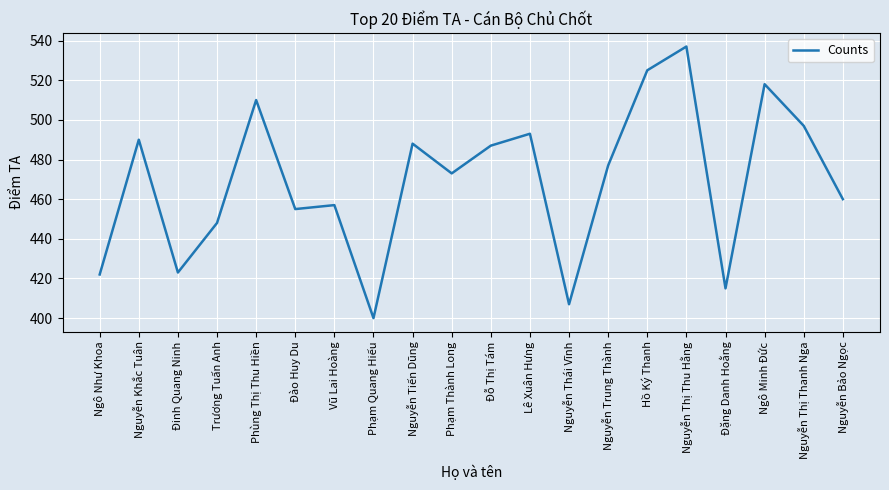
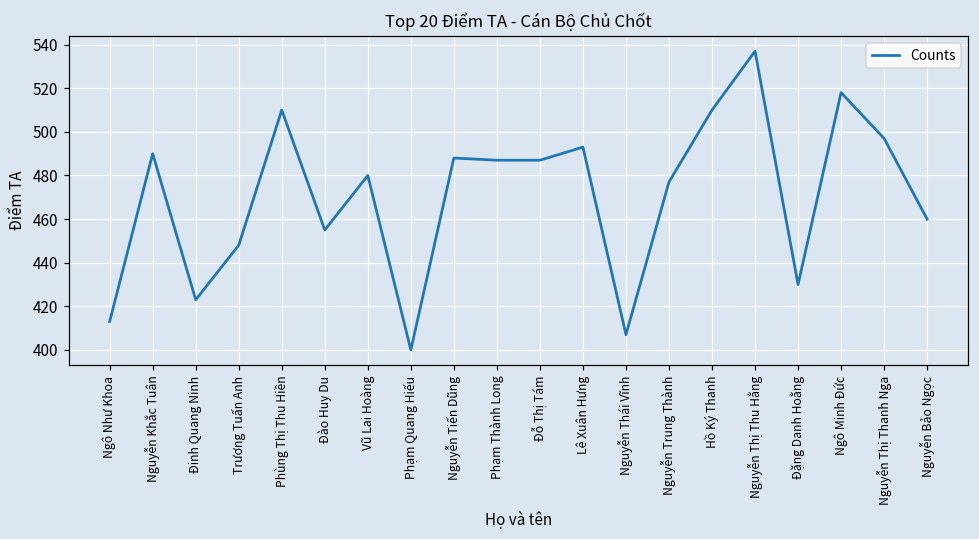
Ngô Như Khoa: 422 -> 413
Vũ Lai Hoàng: 457 -> 480
Phạm Thành Long: 473 -> 487
Hồ Ký Thanh: 525 -> 510
Đặng Danh Hoằng: 415 -> 430
